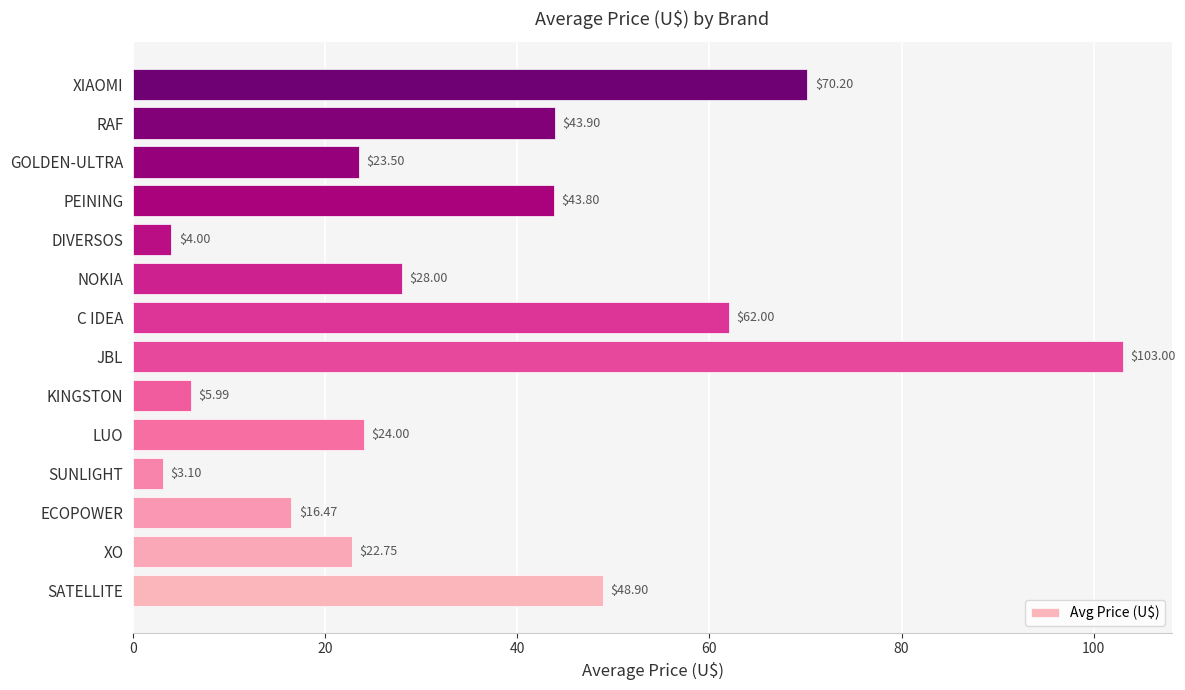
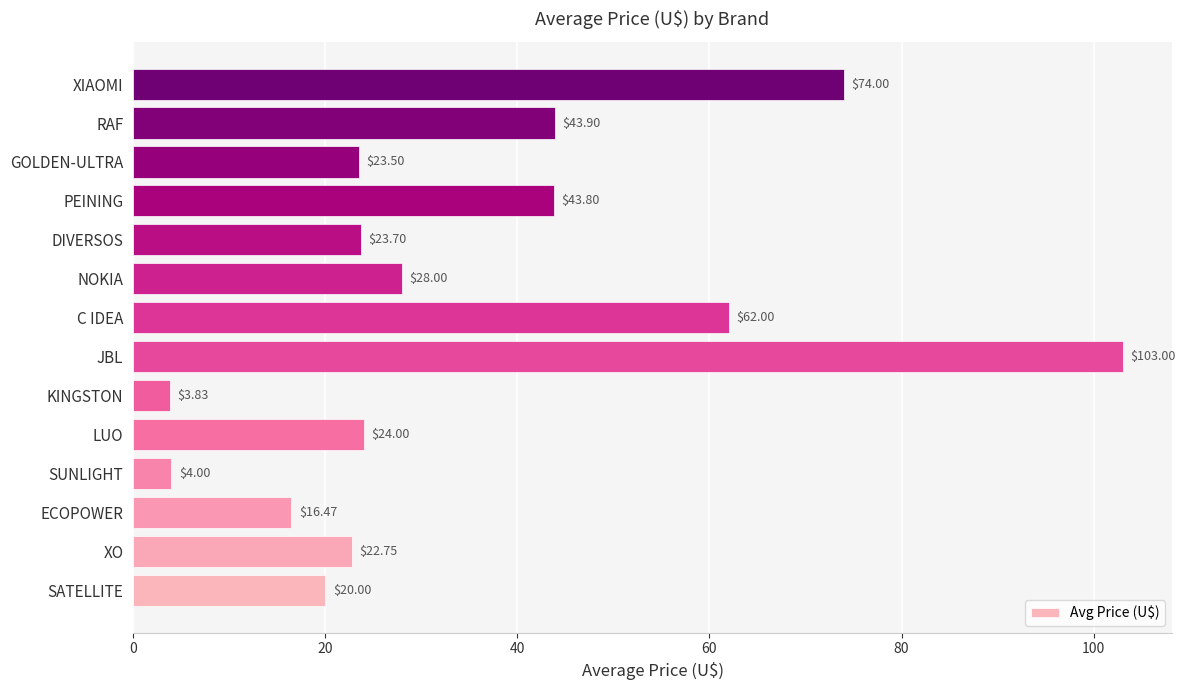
XIAOMI: $70.20 -> $74.00
DIVERSOS: $4.00 -> $23.70
KINGSTON: $5.99 -> $3.83
SUNLIGHT: $3.10 -> $4.00
SATELLITE: $48.90 -> $20.00
